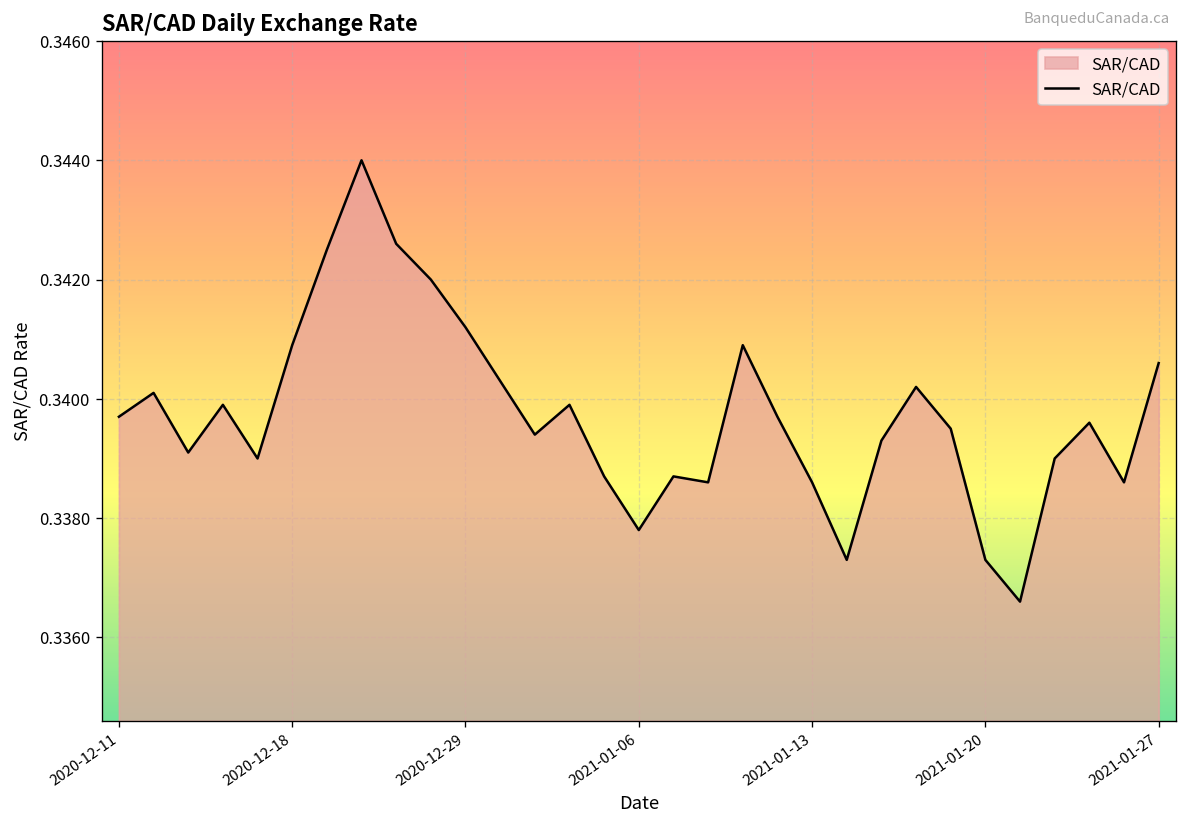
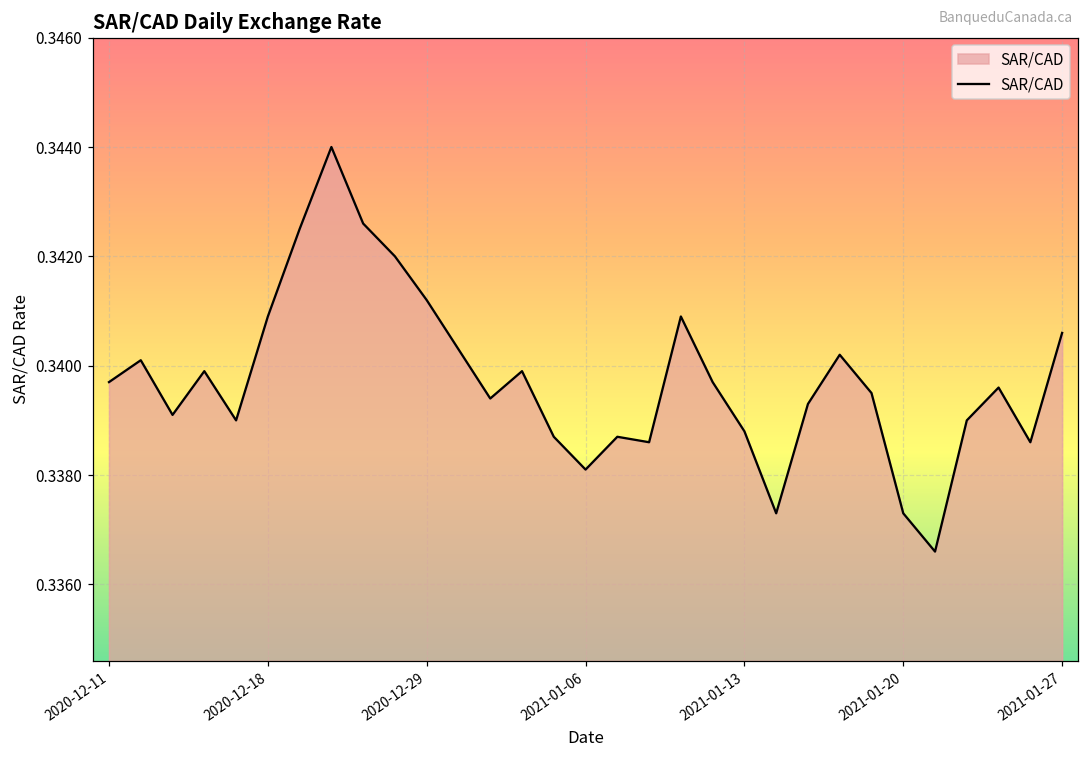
2021-01-06: 0.3378 -> 0.3381
2021-01-13: 0.3386 -> 0.3388
